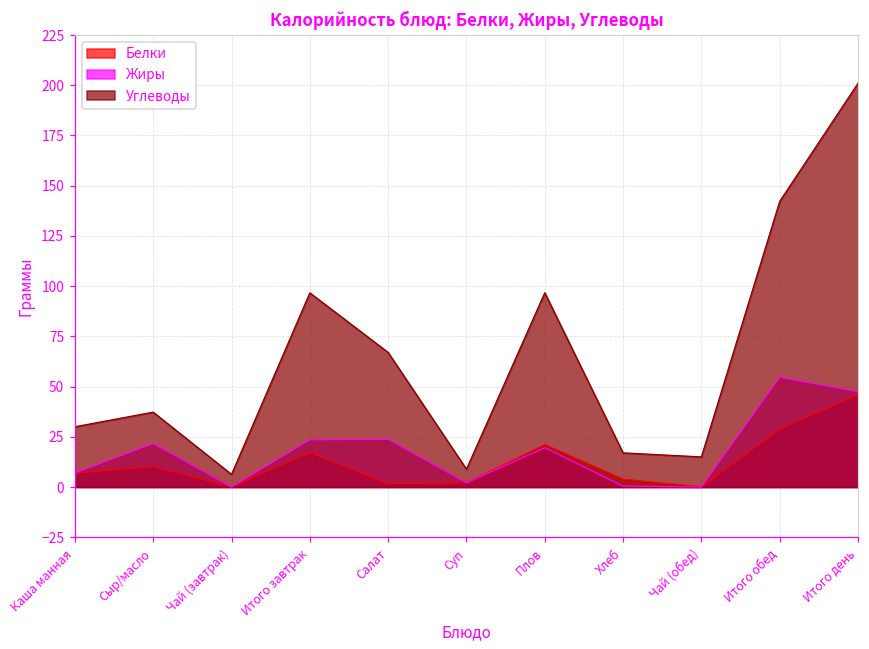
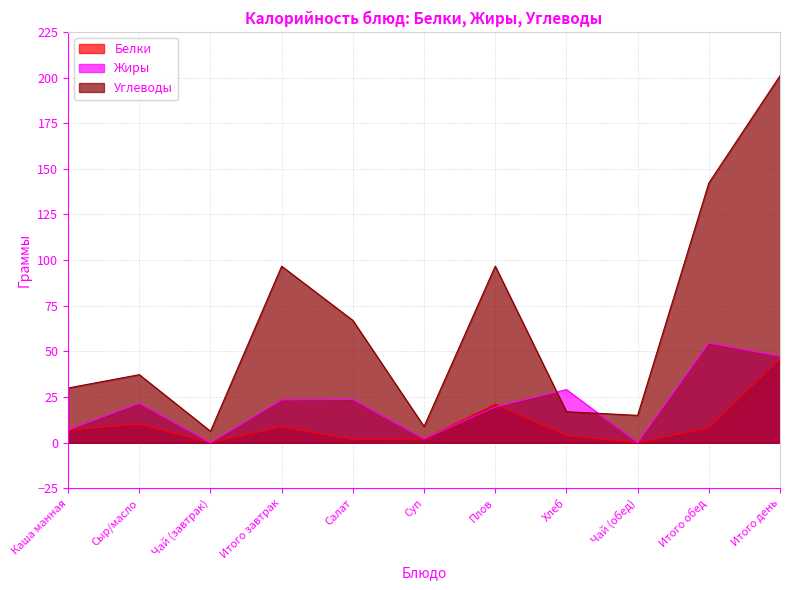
Белки, Итого завтрак: 17 -> 9
Жиры, Хлеб: 1 -> 29
Белки, Итого обед: 29 -> 8
